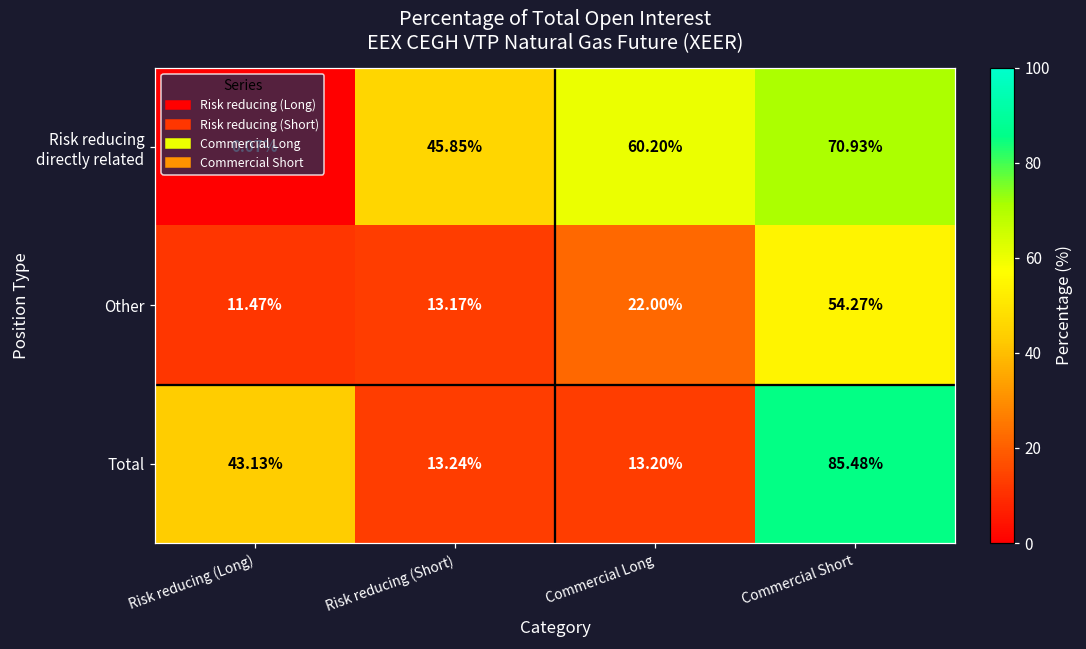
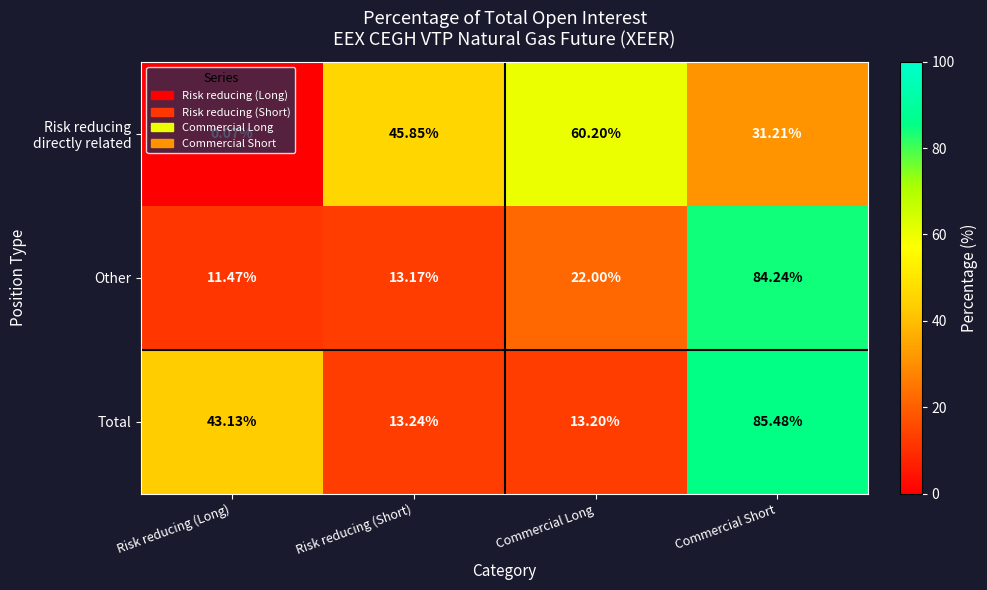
Risk reducing directly related, Commercial Short: 70.93% -> 31.21%
Other, Commercial Short: 54.27% -> 84.24%
